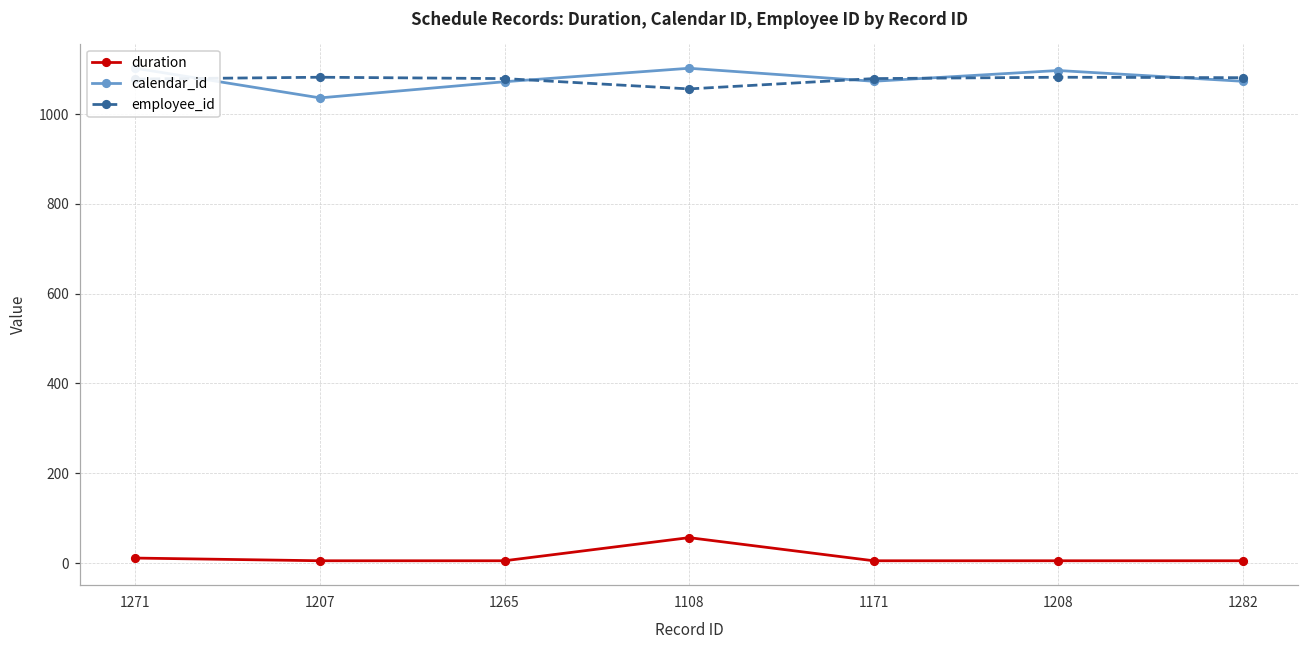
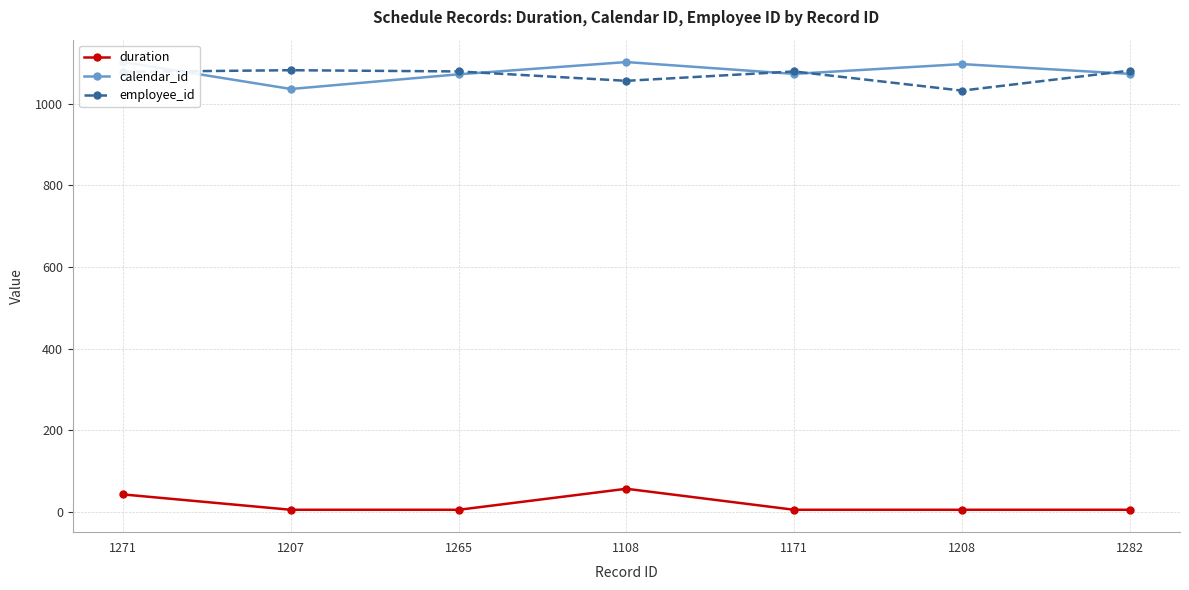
duration, 1271: 10 -> 40
employee_id, 1208: 1080 -> 1030
